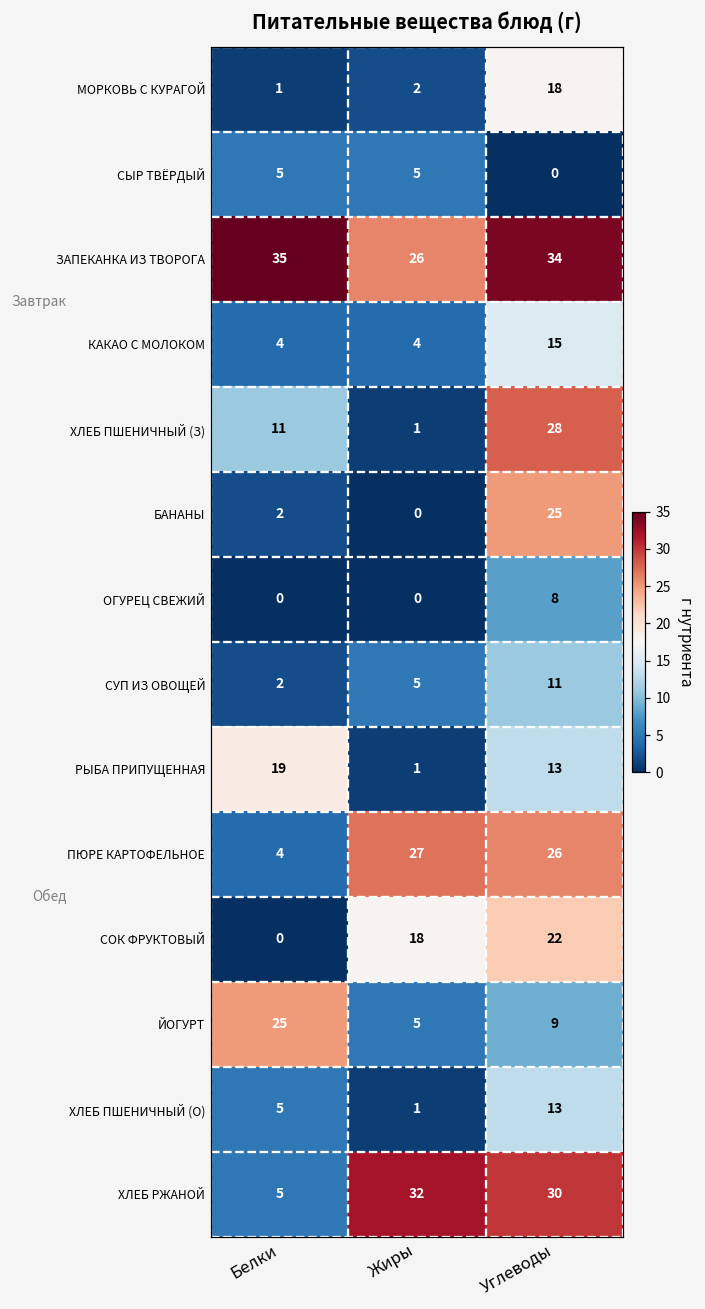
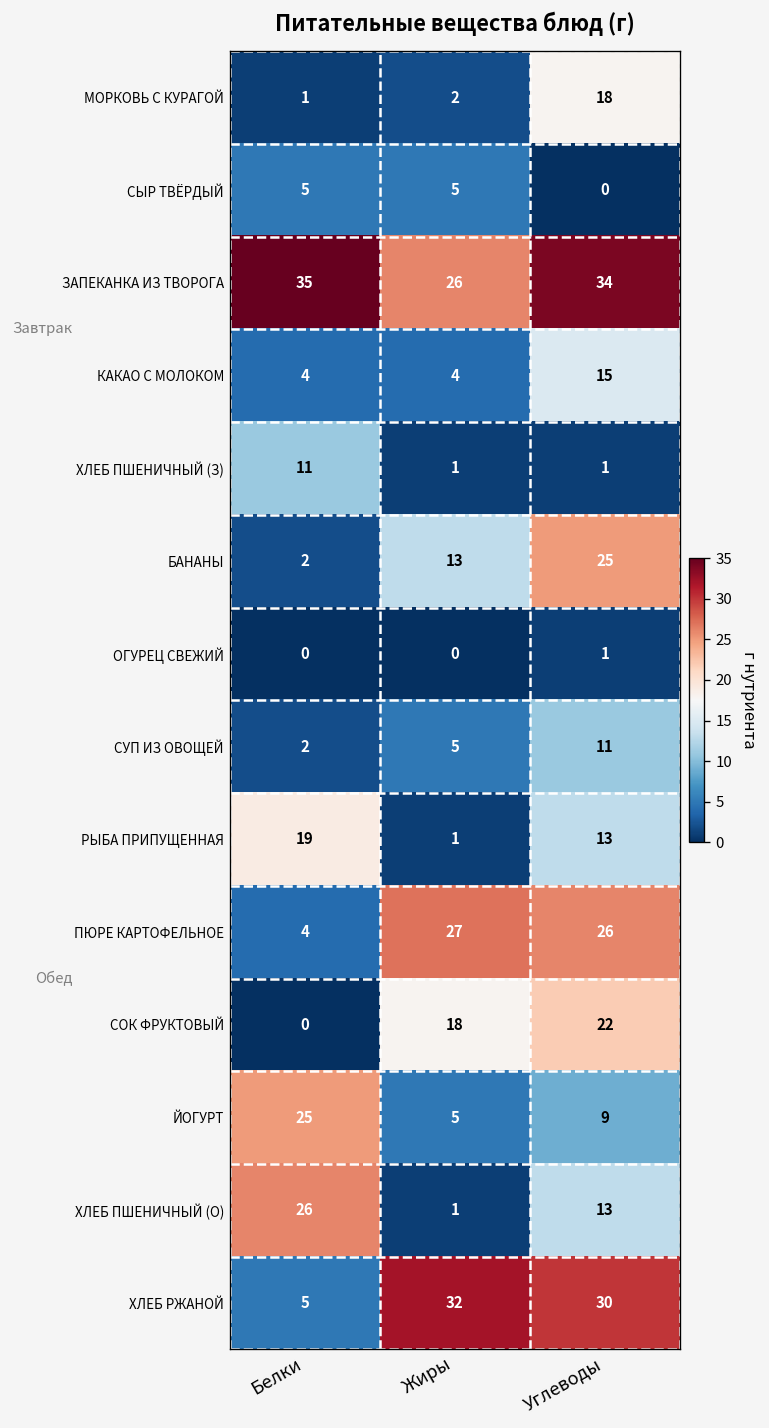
ХЛЕБ ПШЕНИЧНЫЙ (З), Углеводы: 28 -> 1
БАНАНЫ, Жиры: 0 -> 13
ОГУРЕЦ СВЕЖИЙ, Углеводы: 8 -> 1
ХЛЕБ ПШЕНИЧНЫЙ (О), Белки: 5 -> 26
